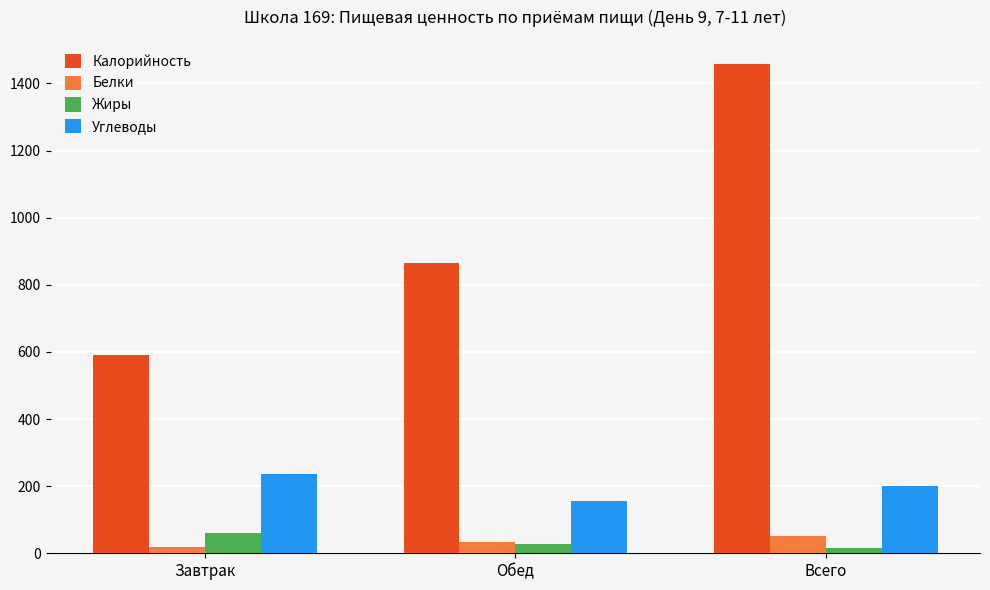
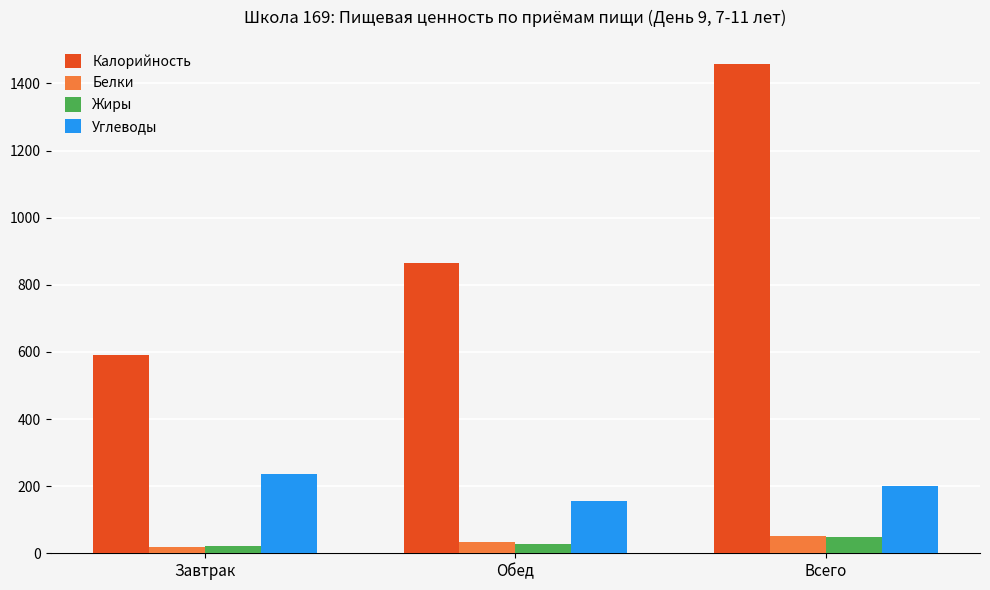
Жиры, Завтрак: 60 -> 20
Жиры, Всего: 20 -> 50
